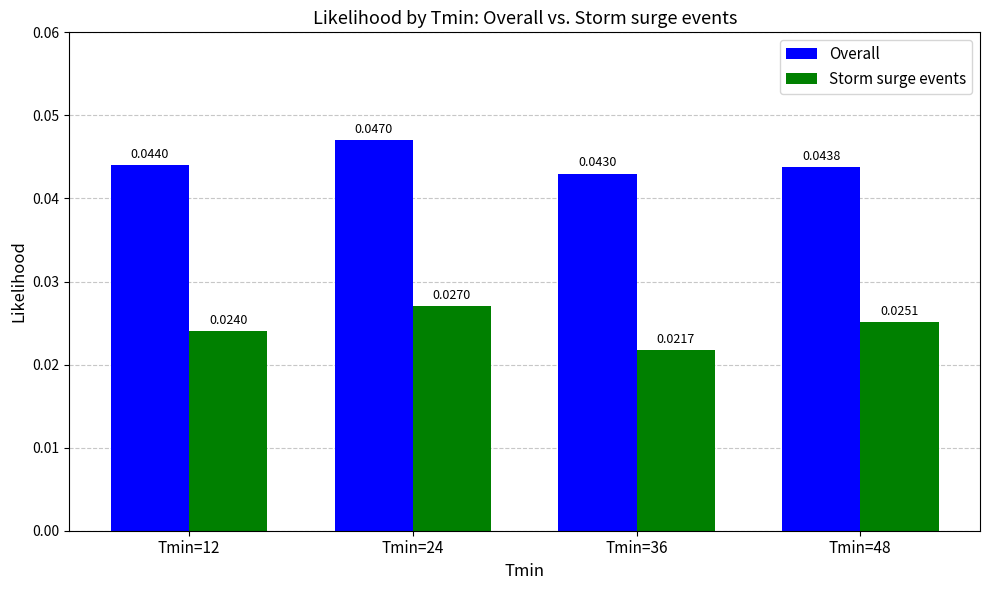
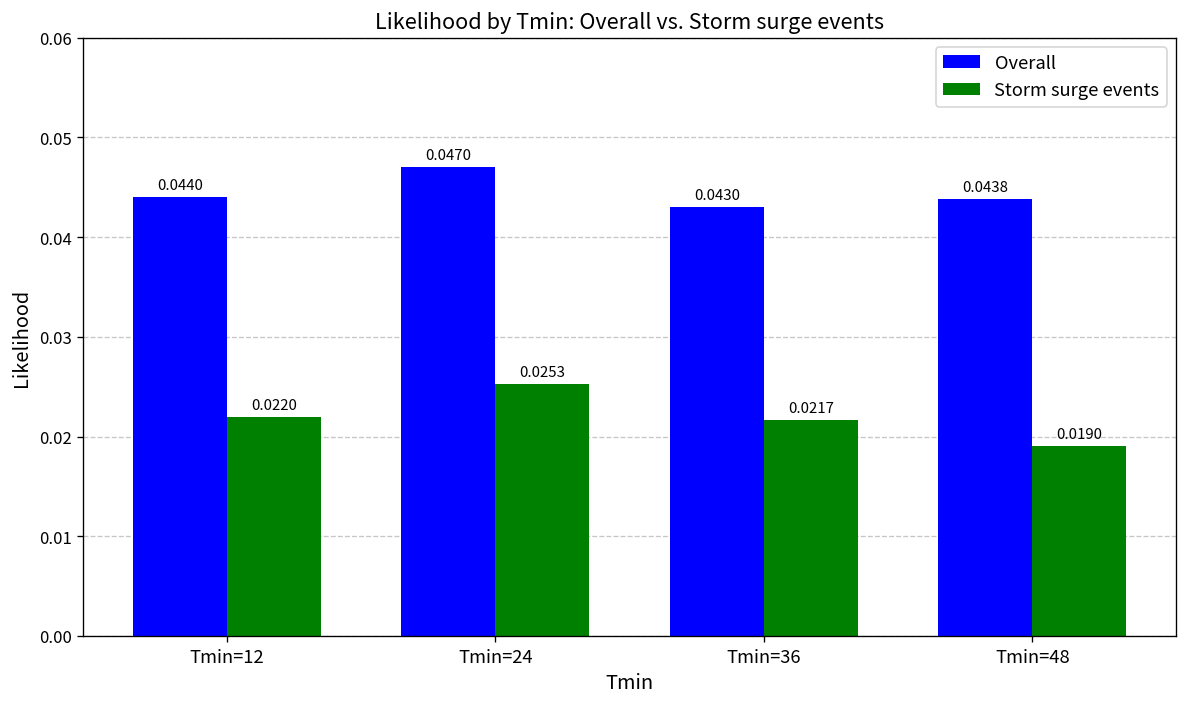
Storm surge events, Tmin=12: 0.0240 -> 0.0220
Storm surge events, Tmin=24: 0.0270 -> 0.0253
Storm surge events, Tmin=48: 0.0251 -> 0.0190
